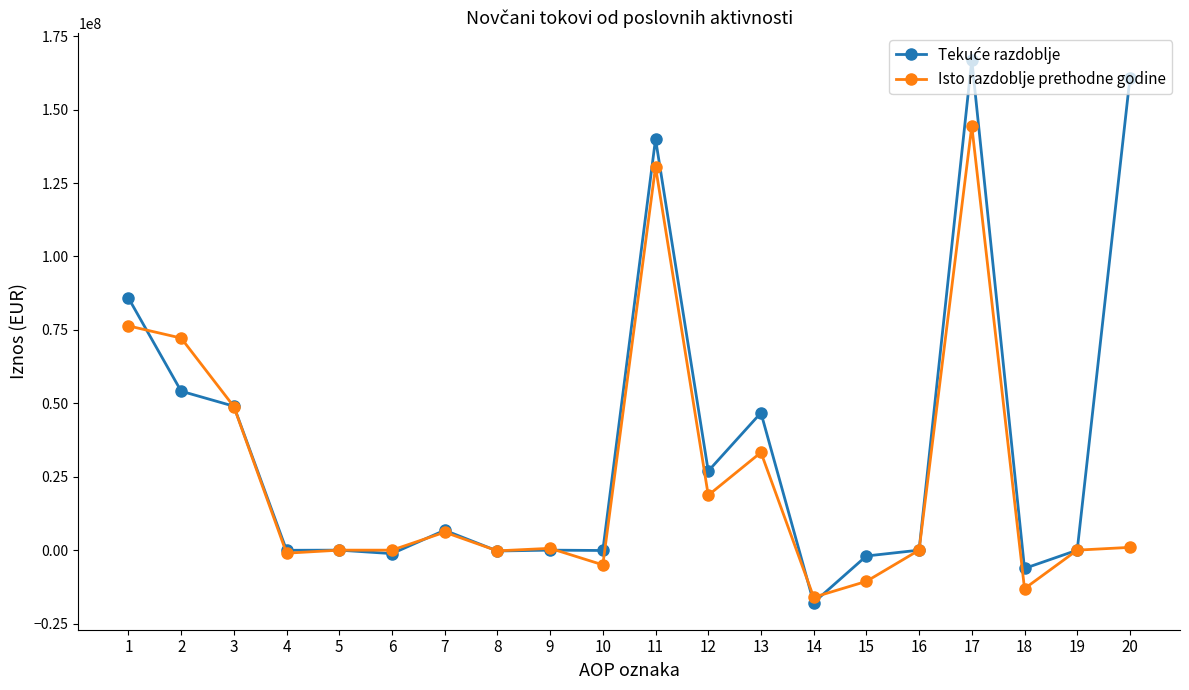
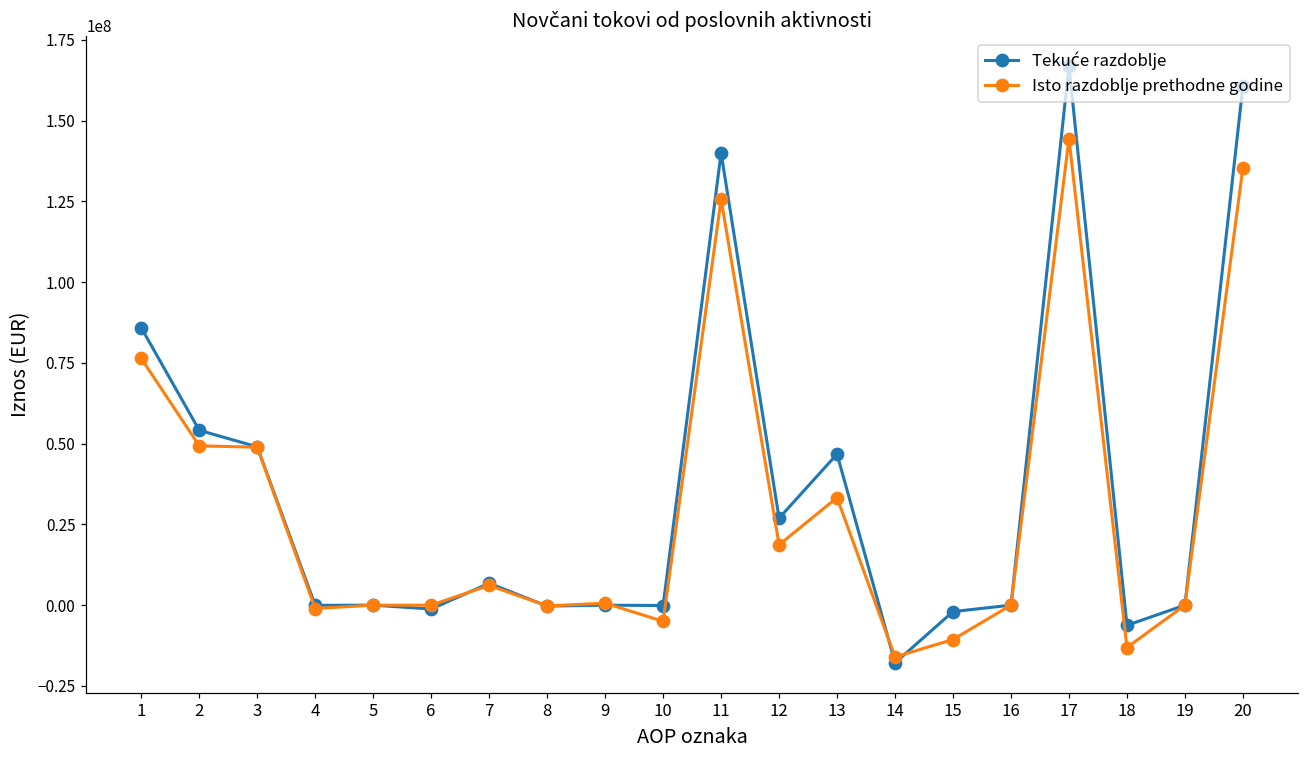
Isto razdoblje prethodne godine, 2: 72000000 -> 49000000
Isto razdoblje prethodne godine, 11: 131000000 -> 126000000
Isto razdoblje prethodne godine, 20: 1000000 -> 135000000
